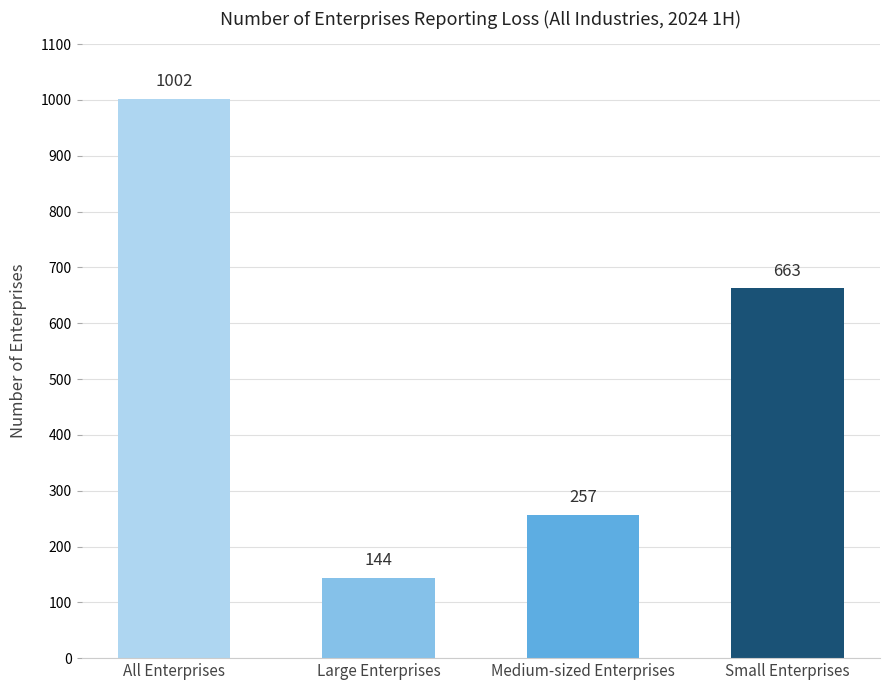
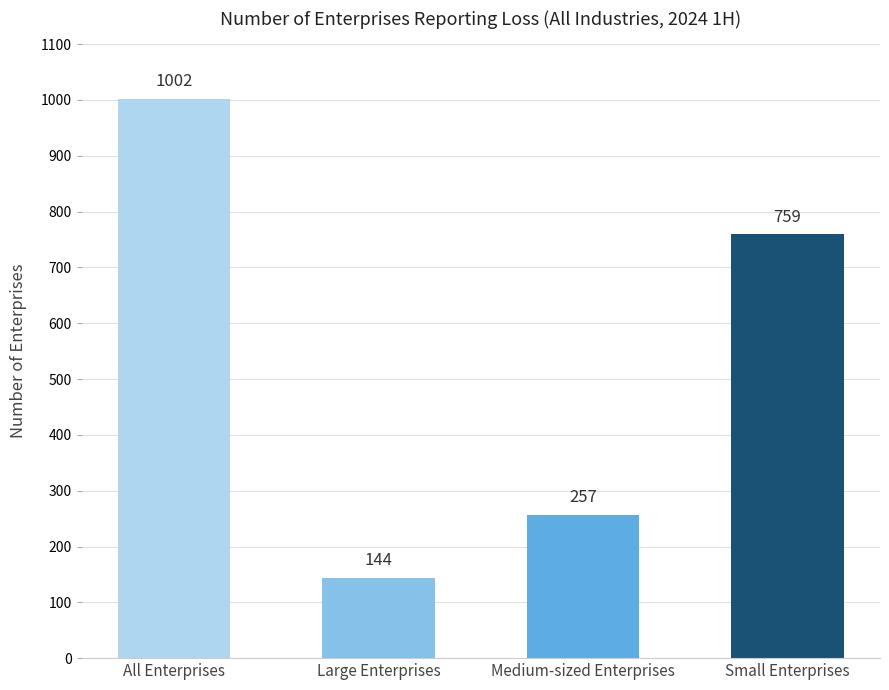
Small Enterprises: 663 -> 759
